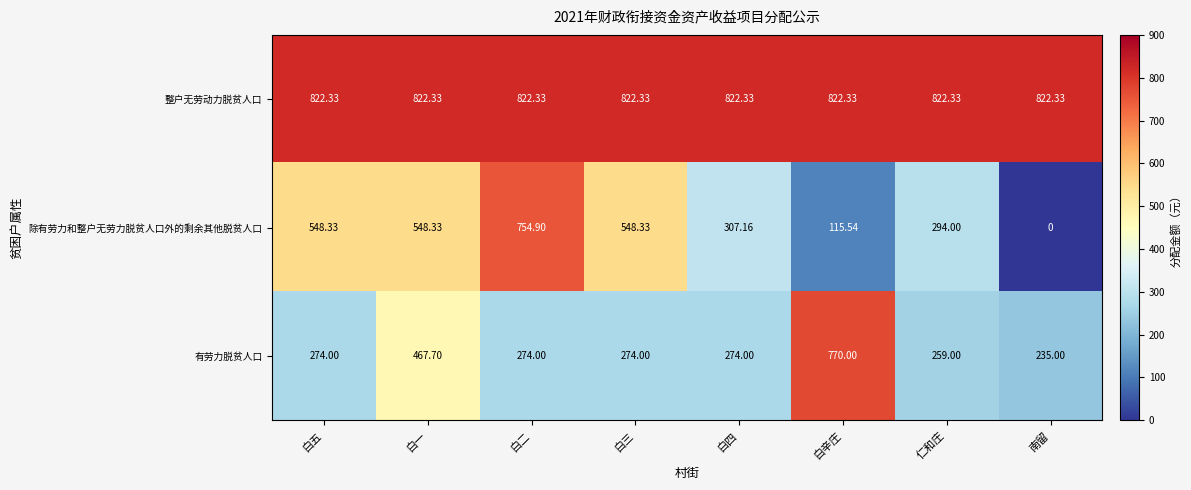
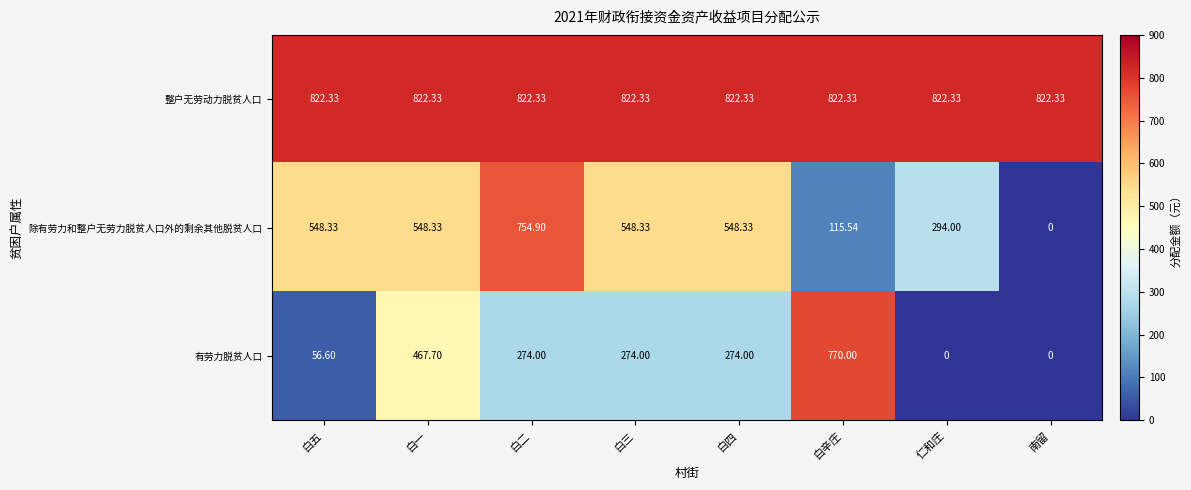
除有劳力和整户无劳力脱贫人口外的剩余其他脱贫人口, 白四: 307.16 -> 548.33
有劳力脱贫人口, 白五: 274.00 -> 56.60
有劳力脱贫人口, 仁和庄: 259.00 -> 0
有劳力脱贫人口, 南留: 235.00 -> 0
